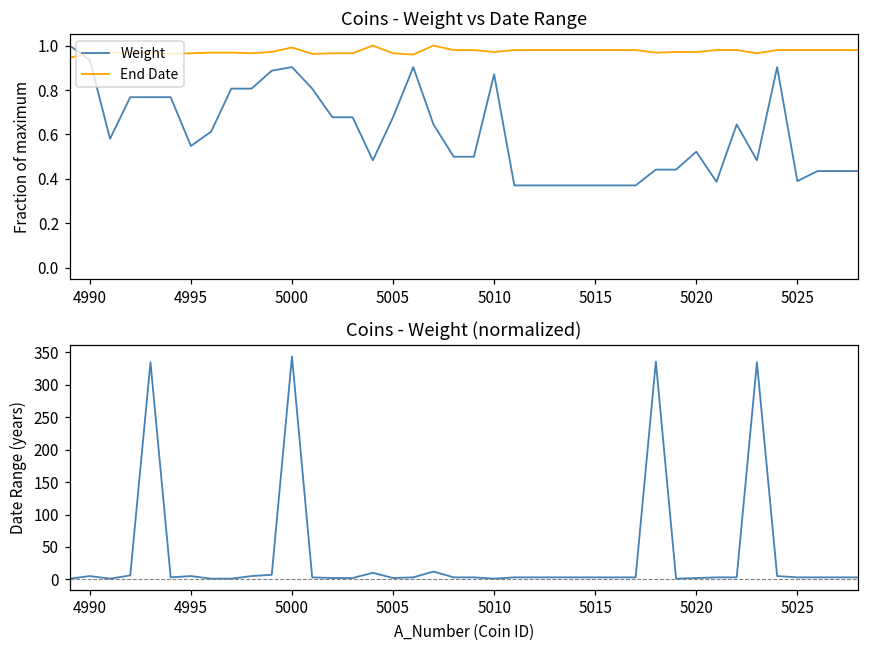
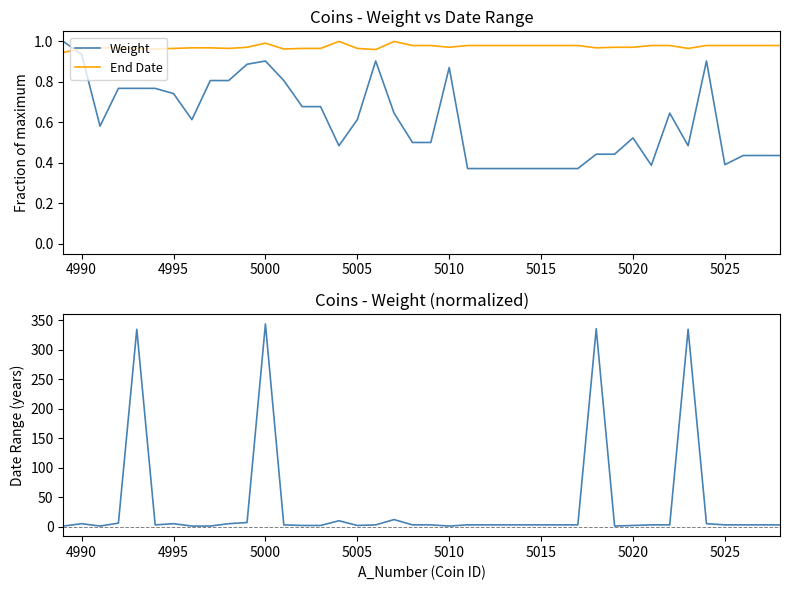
Coins - Weight vs Date Range, Weight, 4995: 0.55 -> 0.74
Coins - Weight vs Date Range, Weight, 5005: 0.68 -> 0.61
